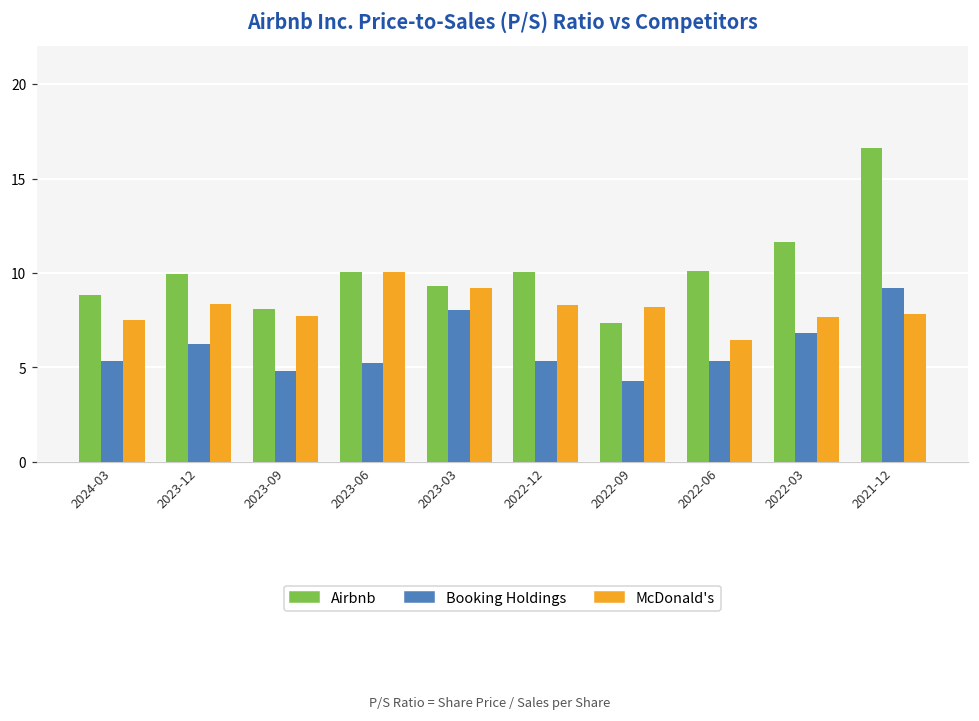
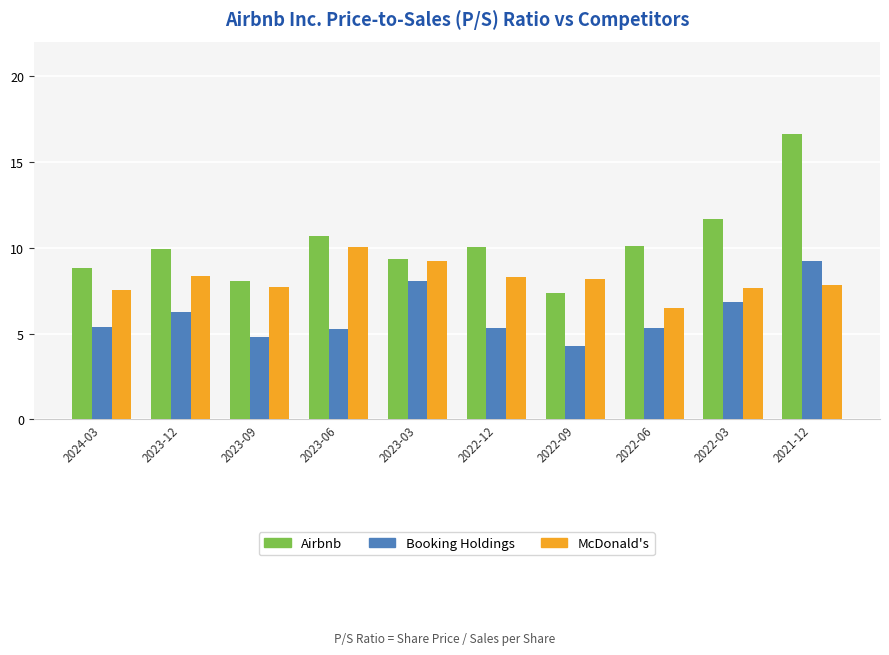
Airbnb, 2023-06: 10.0 -> 10.7
